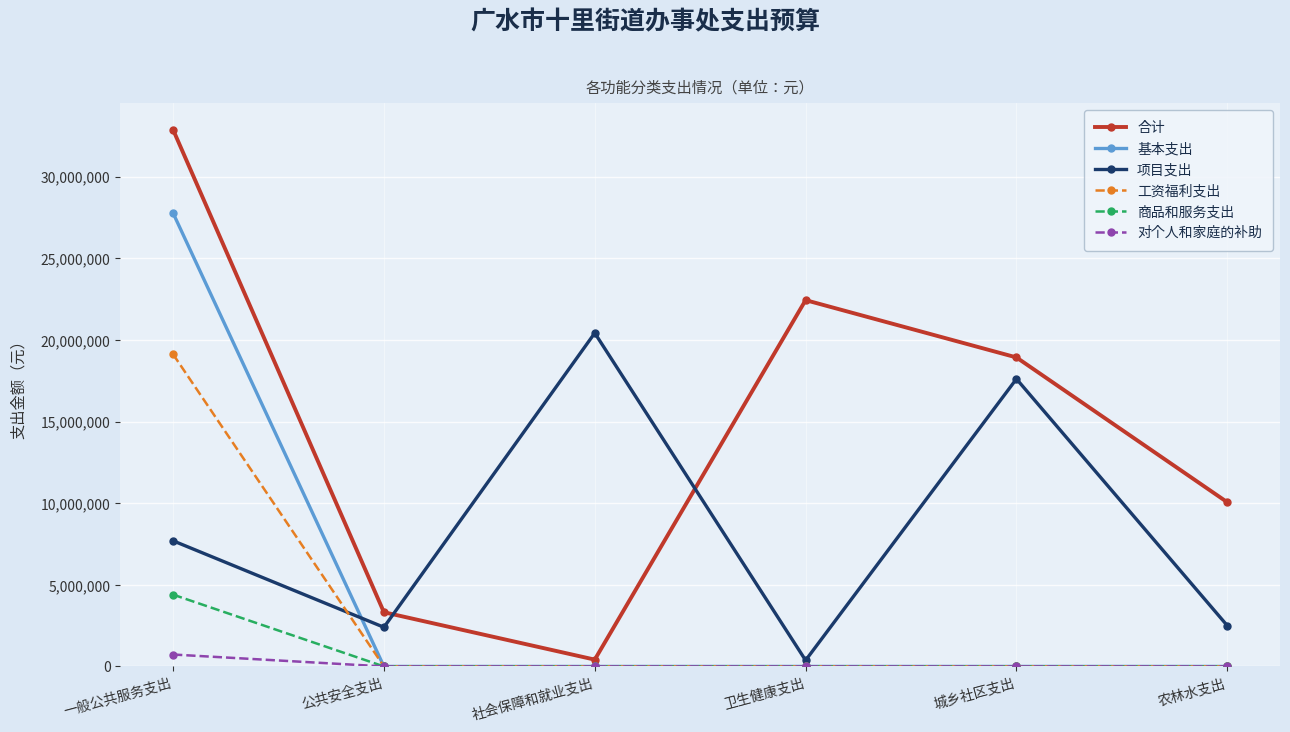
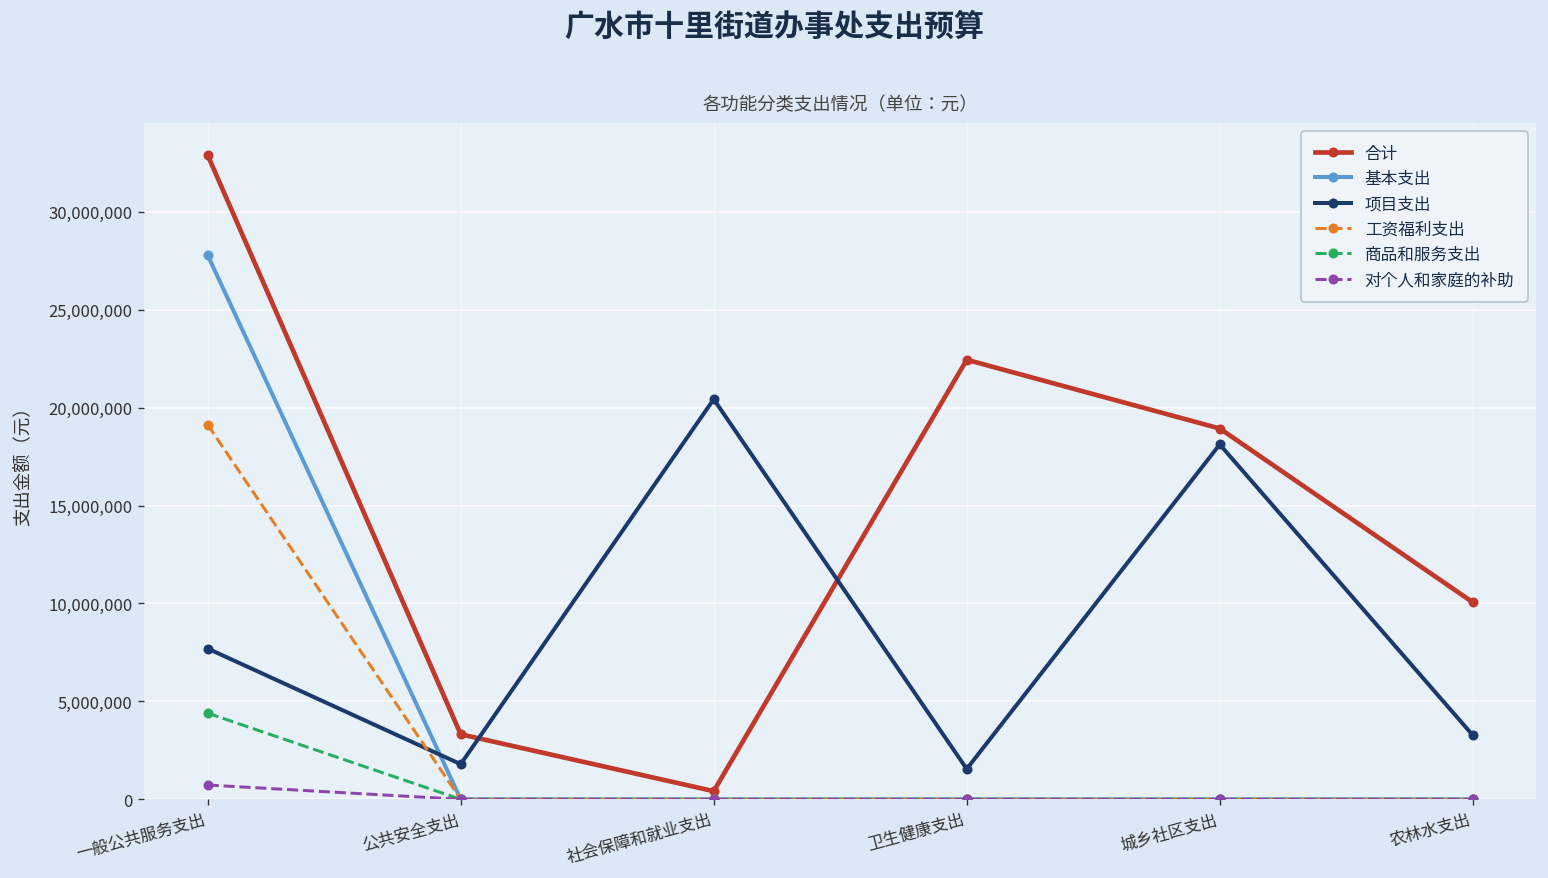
项目支出, 公共安全支出: 2,400,000 -> 1,800,000
项目支出, 卫生健康支出: 400,000 -> 1,600,000
项目支出, 城乡社区支出: 17,600,000 -> 18,100,000
项目支出, 农林水支出: 2,500,000 -> 3,300,000
